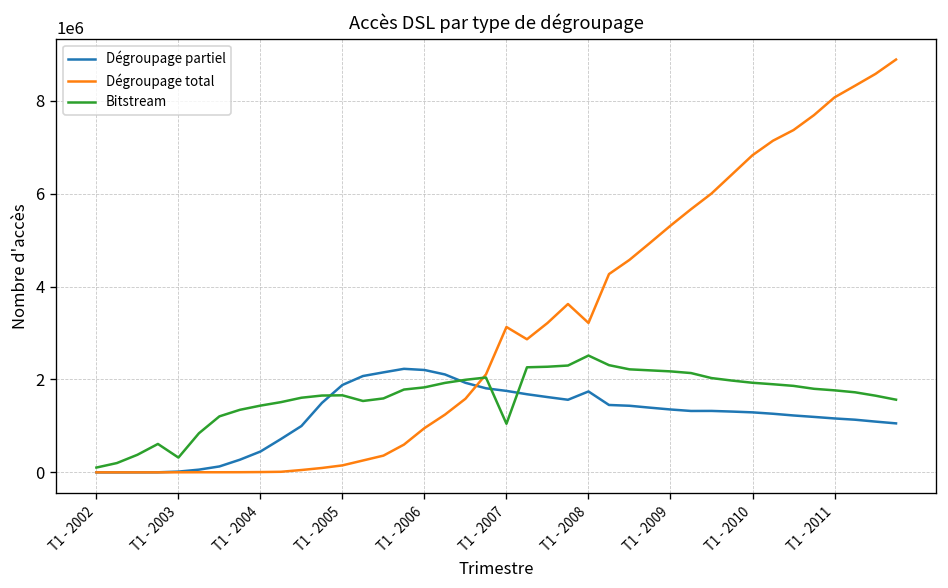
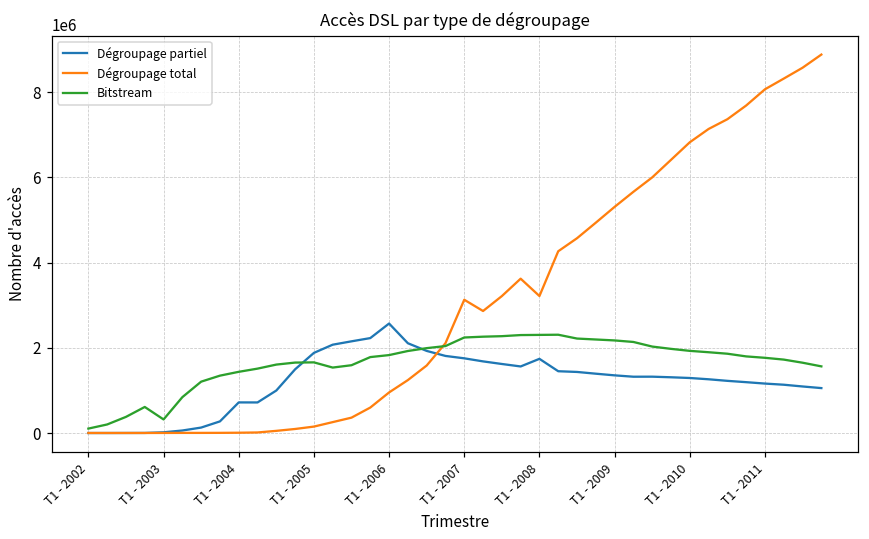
Dégroupage partiel, T1 - 2004: 400000 -> 700000
Dégroupage partiel, T1 - 2006: 2200000 -> 2600000
Bitstream, T1 - 2007: 1000000 -> 2200000
Bitstream, T1 - 2008: 2500000 -> 2300000
